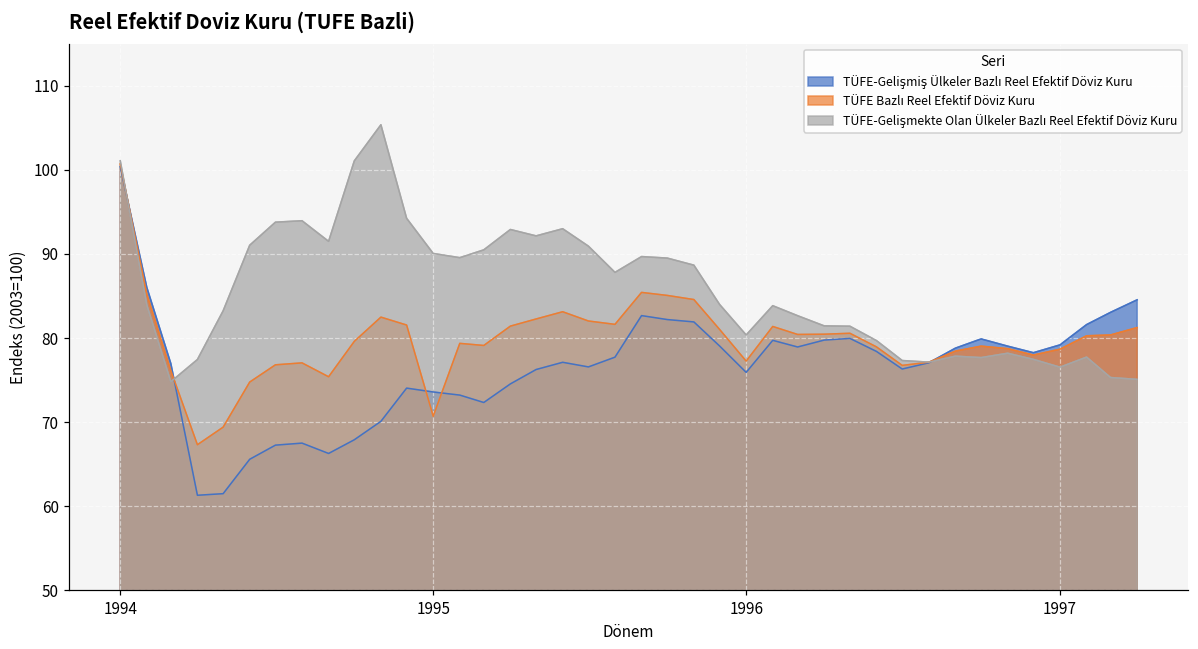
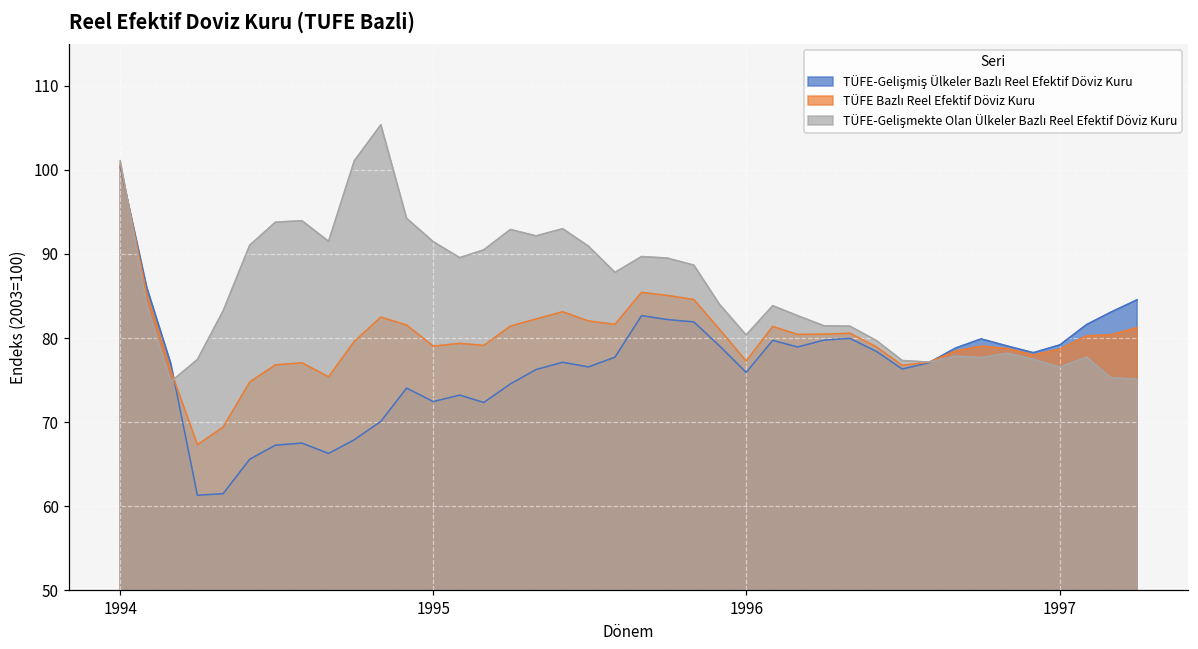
TÜFE-Gelişmiş Ülkeler Bazlı Reel Efektif Döviz Kuru, 1995: 74 -> 72
TÜFE Bazlı Reel Efektif Döviz Kuru, 1995: 71 -> 79
TÜFE-Gelişmekte Olan Ülkeler Bazlı Reel Efektif Döviz Kuru, 1995: 90 -> 91
